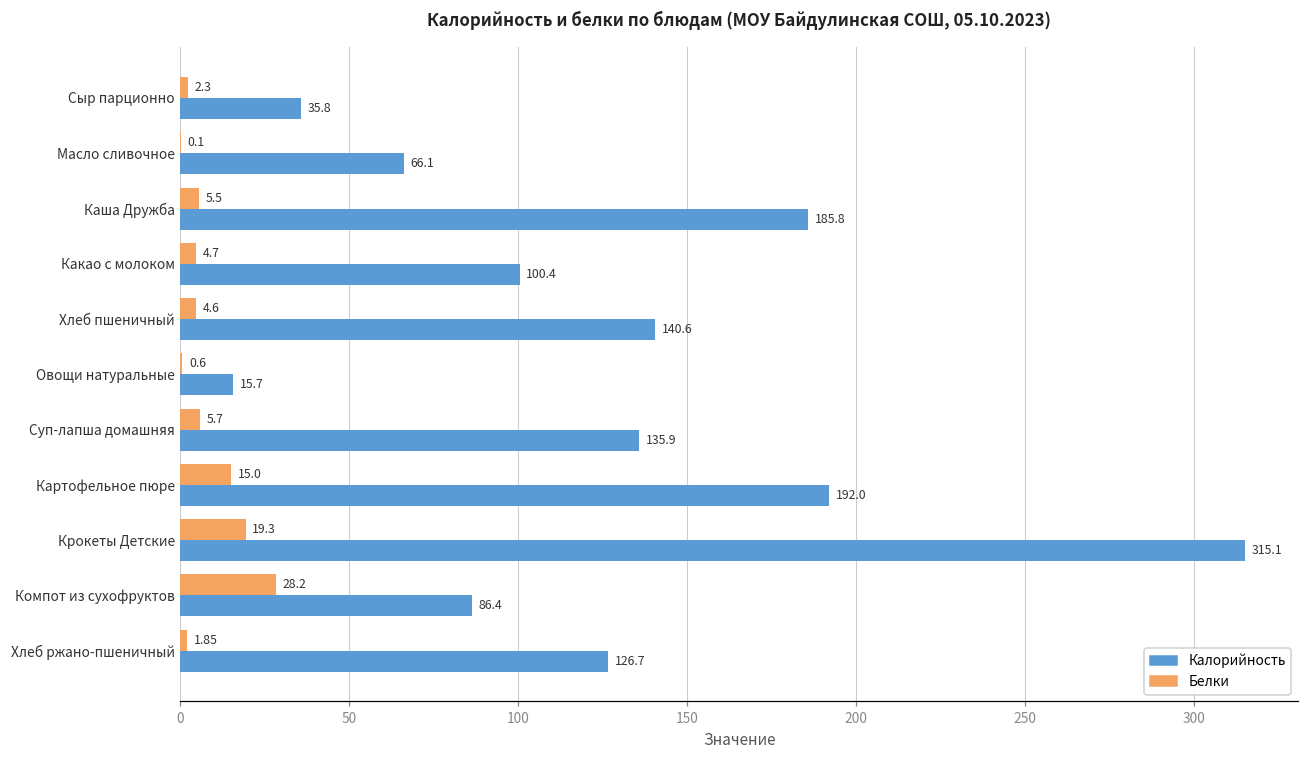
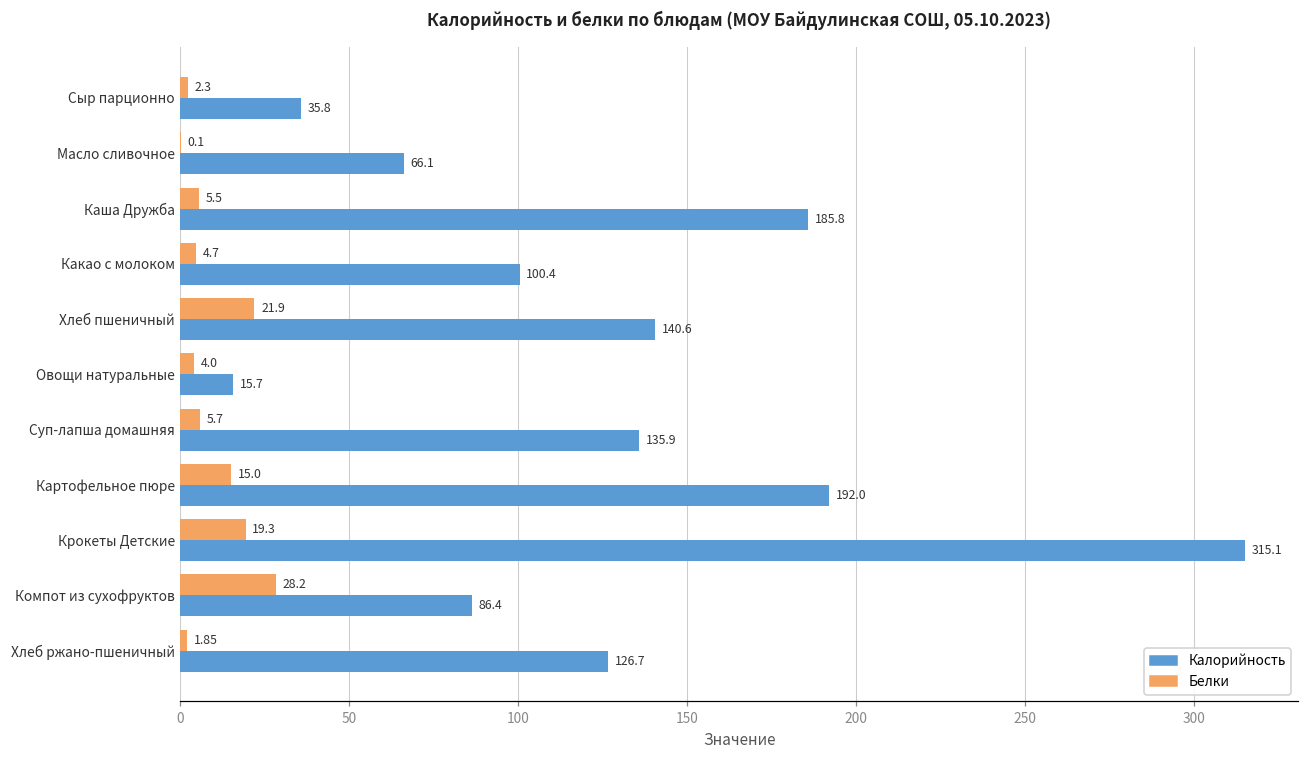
Белки, Хлеб пшеничный: 4.6 -> 21.9
Белки, Овощи натуральные: 0.6 -> 4.0
